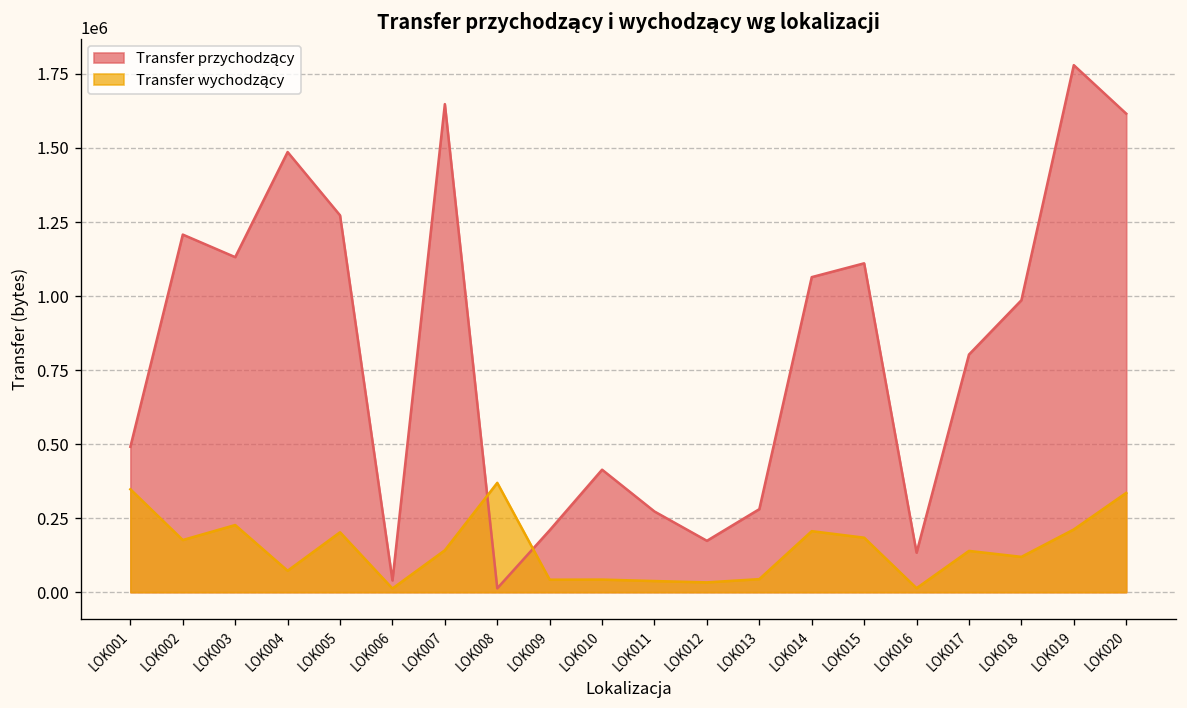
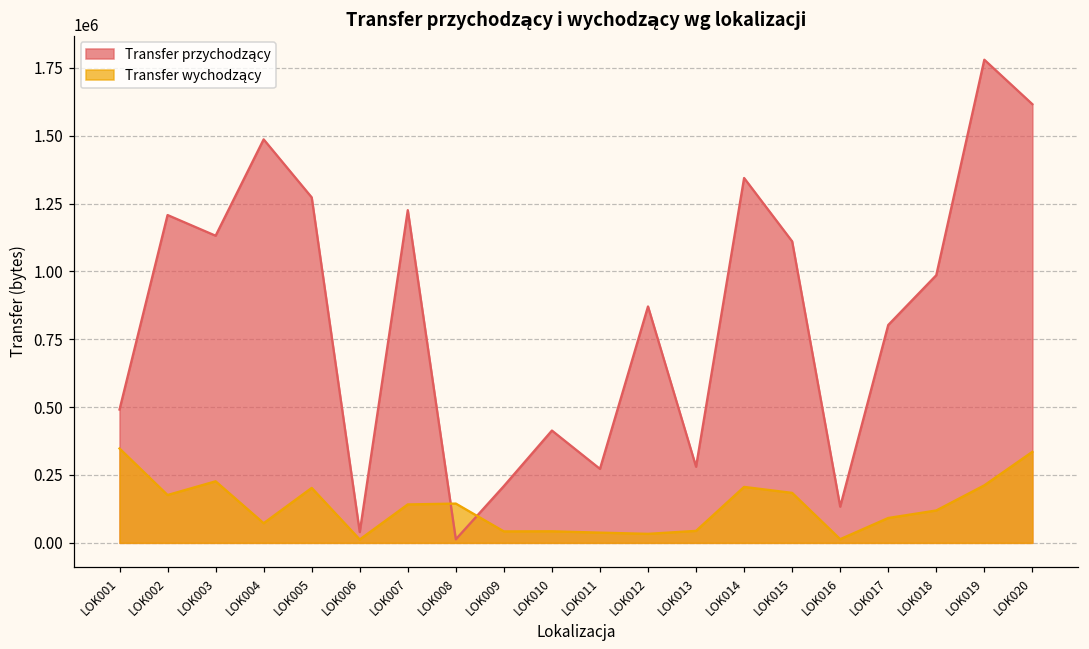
Transfer przychodzący, LOK007: 1650000 -> 1230000
Transfer wychodzący, LOK008: 370000 -> 140000
Transfer przychodzący, LOK012: 170000 -> 870000
Transfer przychodzący, LOK014: 1060000 -> 1340000
Transfer wychodzący, LOK017: 140000 -> 90000
